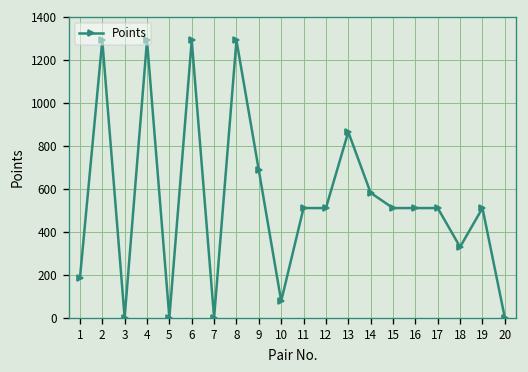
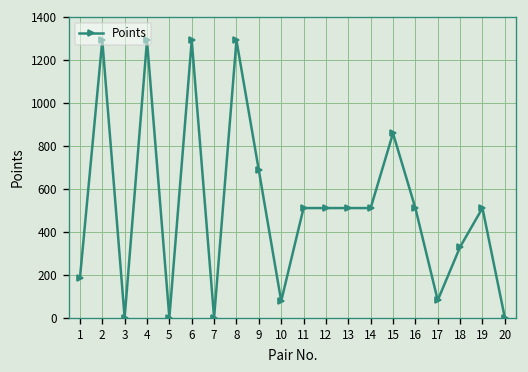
13: 860 -> 510
14: 580 -> 510
15: 510 -> 860
17: 510 -> 80
